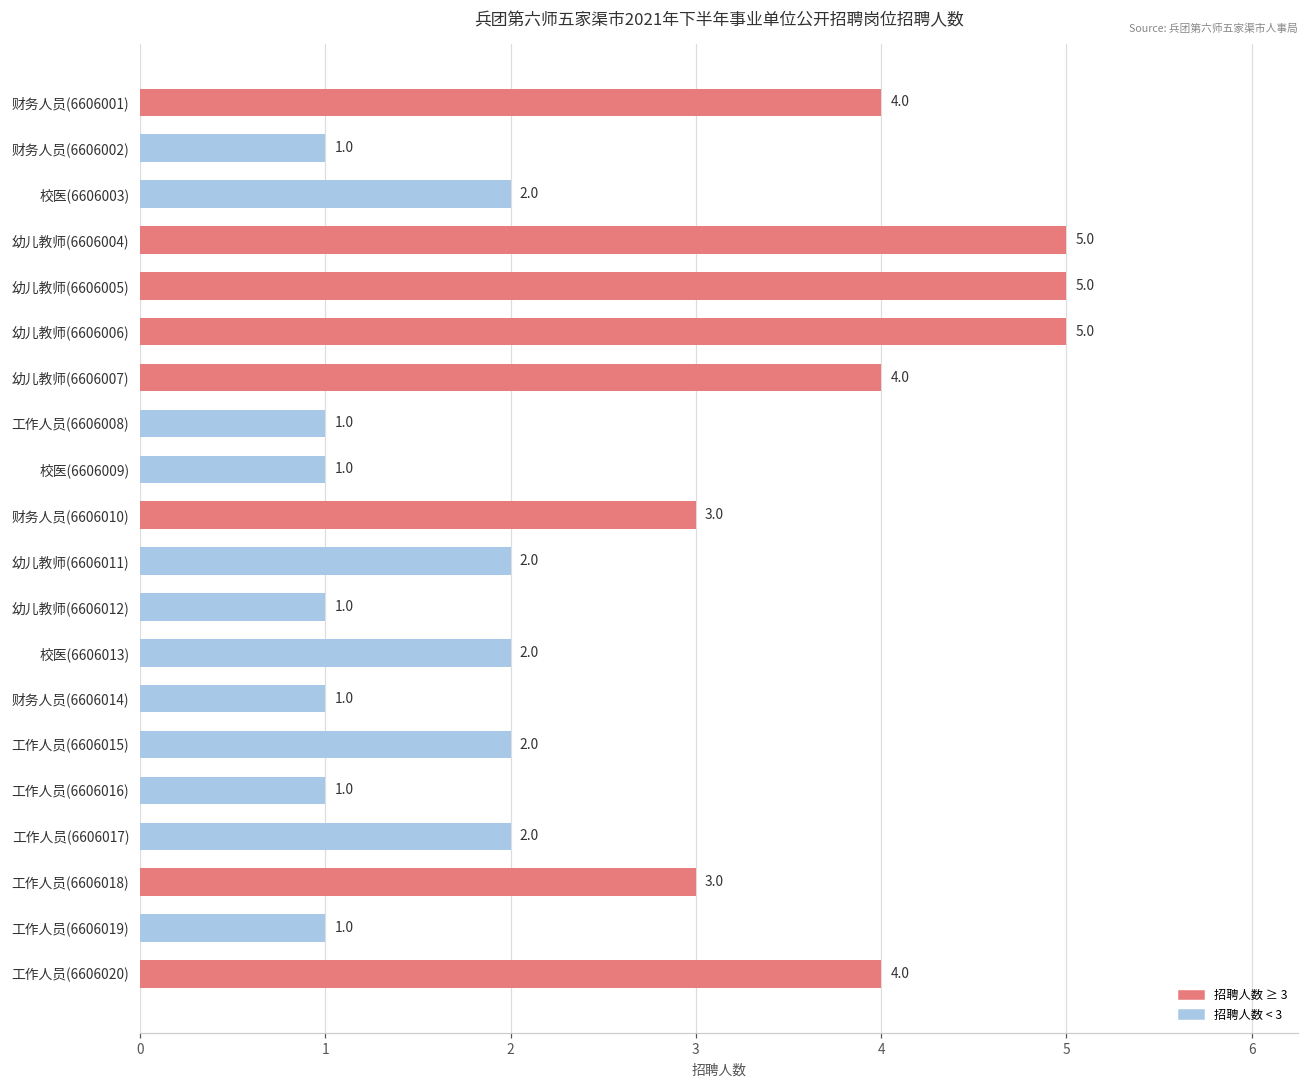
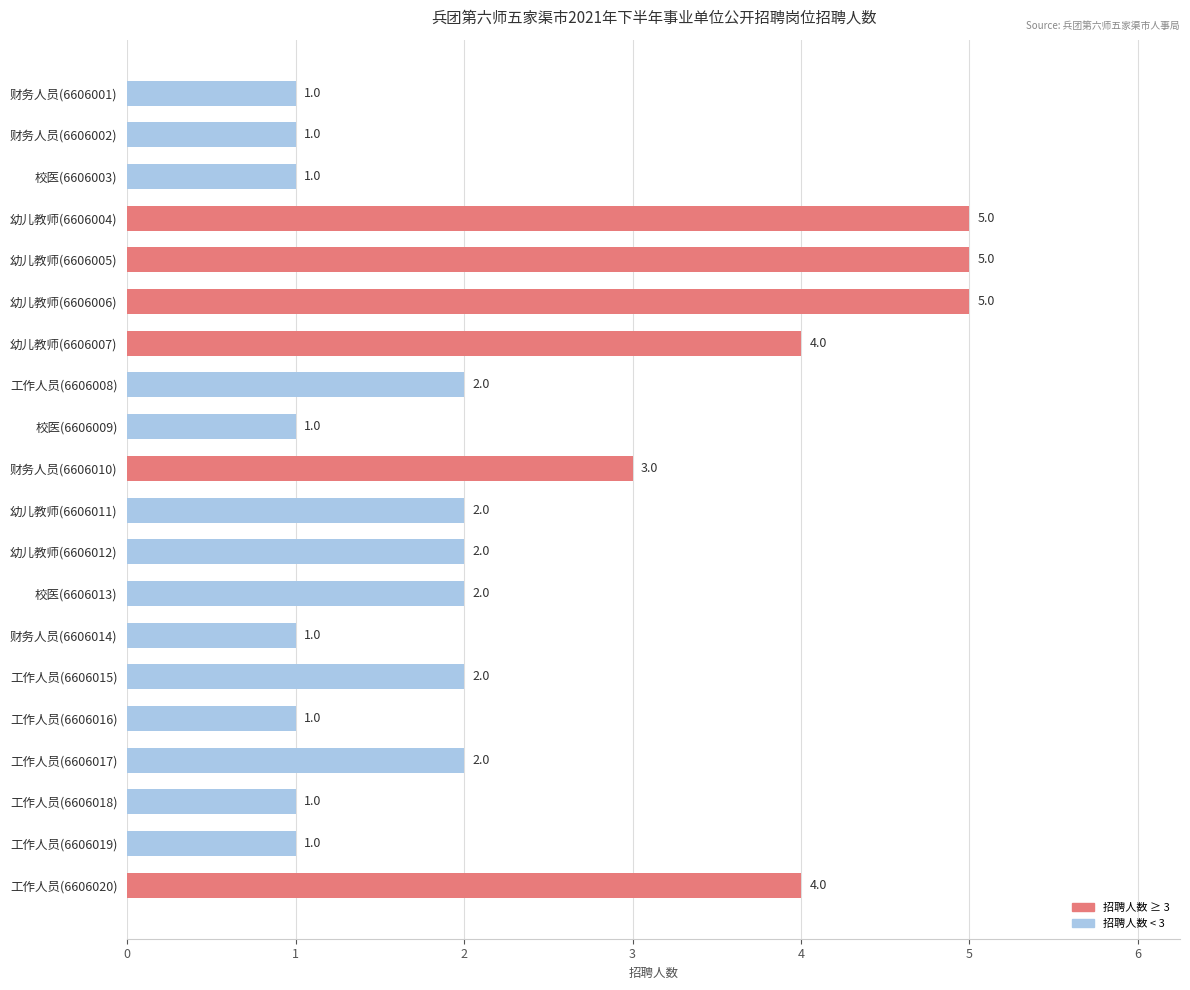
财务人员(6606001): 4.0 -> 1.0
校医(6606003): 2.0 -> 1.0
工作人员(6606008): 1.0 -> 2.0
幼儿教师(6606012): 1.0 -> 2.0
工作人员(6606018): 3.0 -> 1.0
